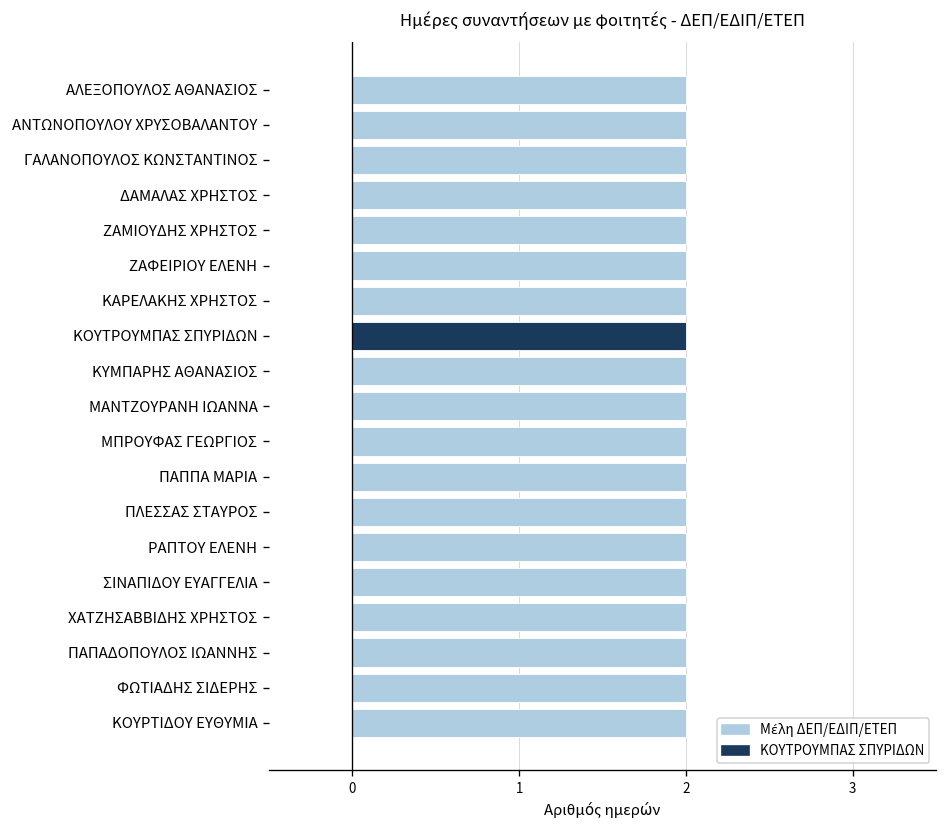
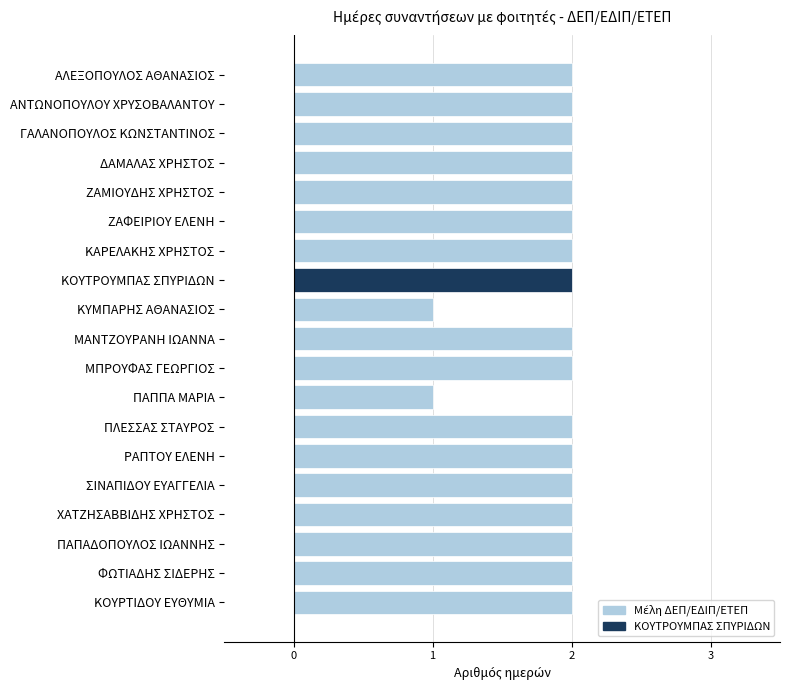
ΚΥΜΠΑΡΗΣ ΑΘΑΝΑΣΙΟΣ: 2 -> 1
ΠΑΠΠΑ ΜΑΡΙΑ: 2 -> 1
